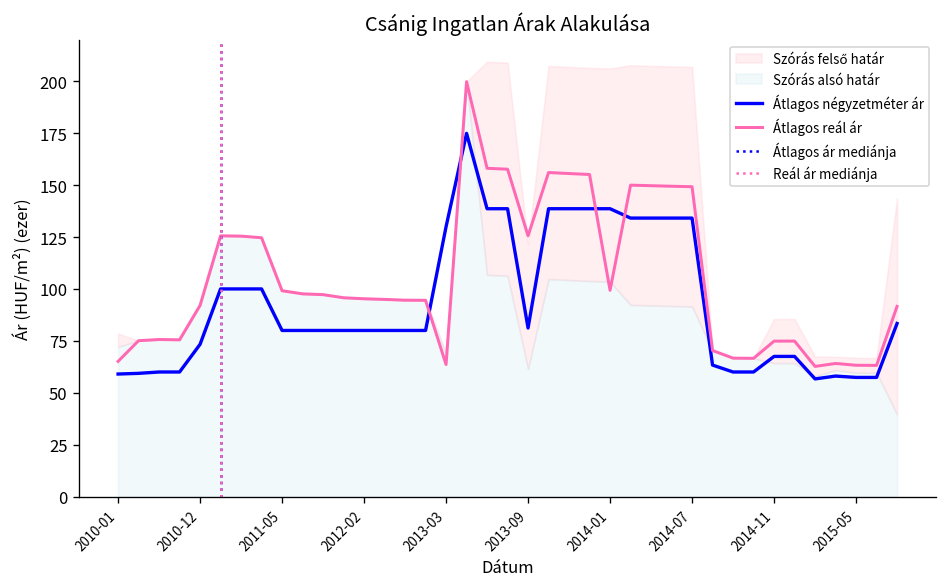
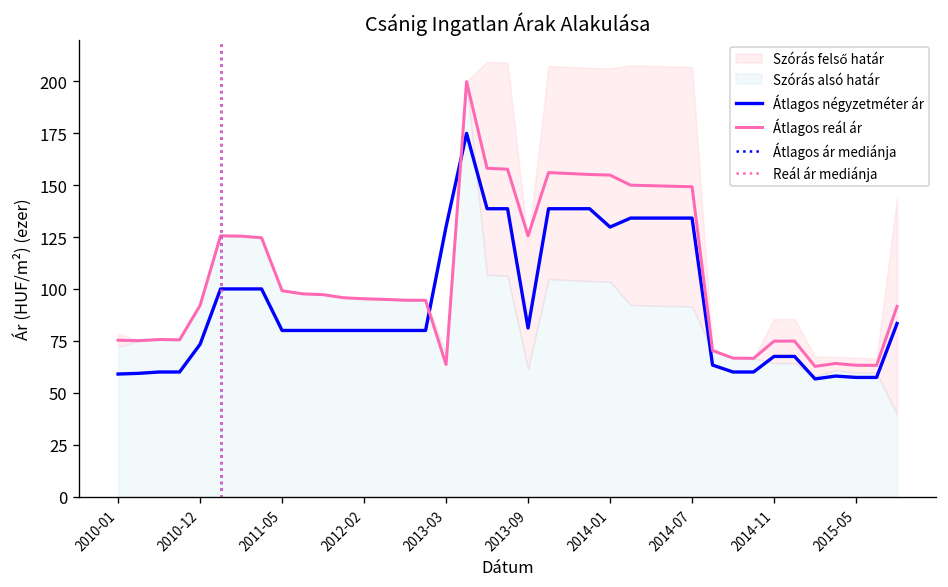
Átlagos reál ár, 2010-01: 65 -> 75
Átlagos négyzetméter ár, 2014-01: 139 -> 130
Átlagos reál ár, 2014-01: 99 -> 155
